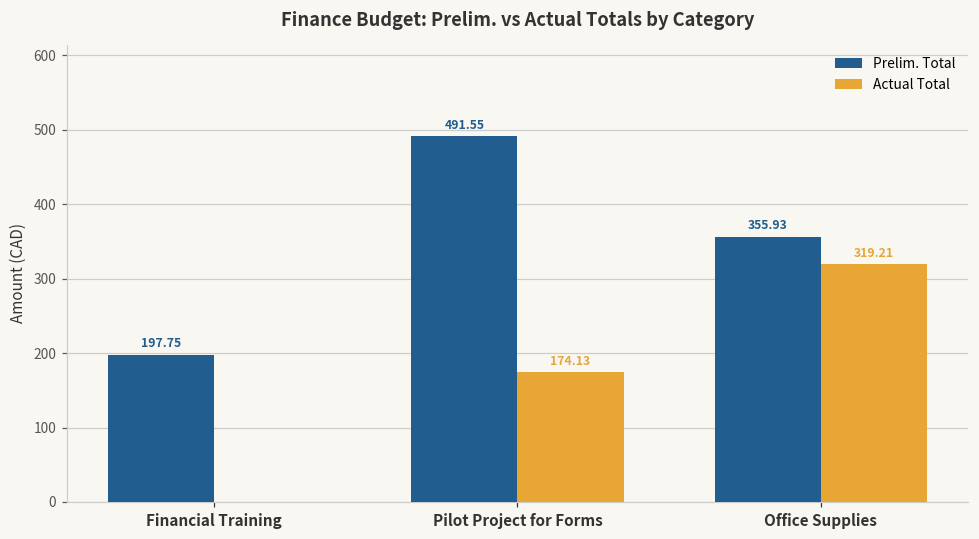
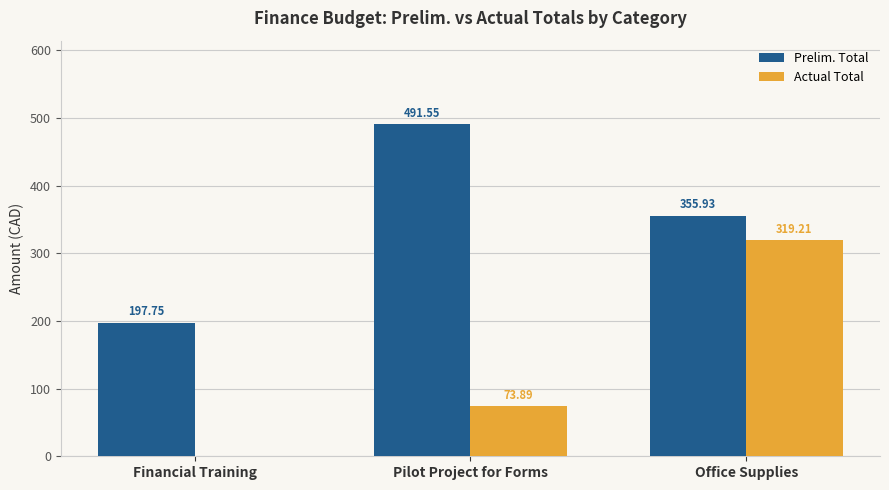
Actual Total, Pilot Project for Forms: 174.13 -> 73.89
